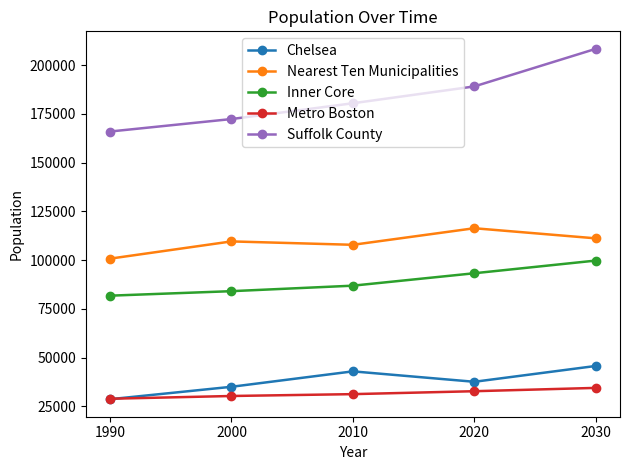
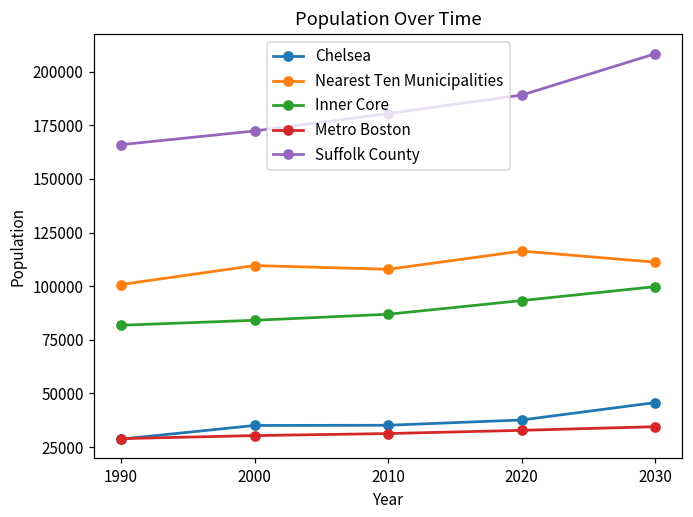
Chelsea, 2010: 43000 -> 35000
